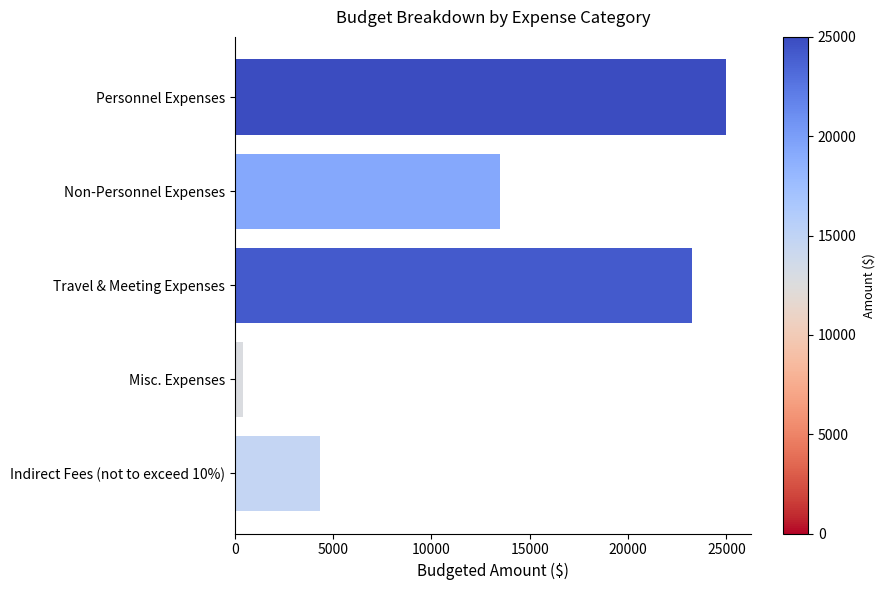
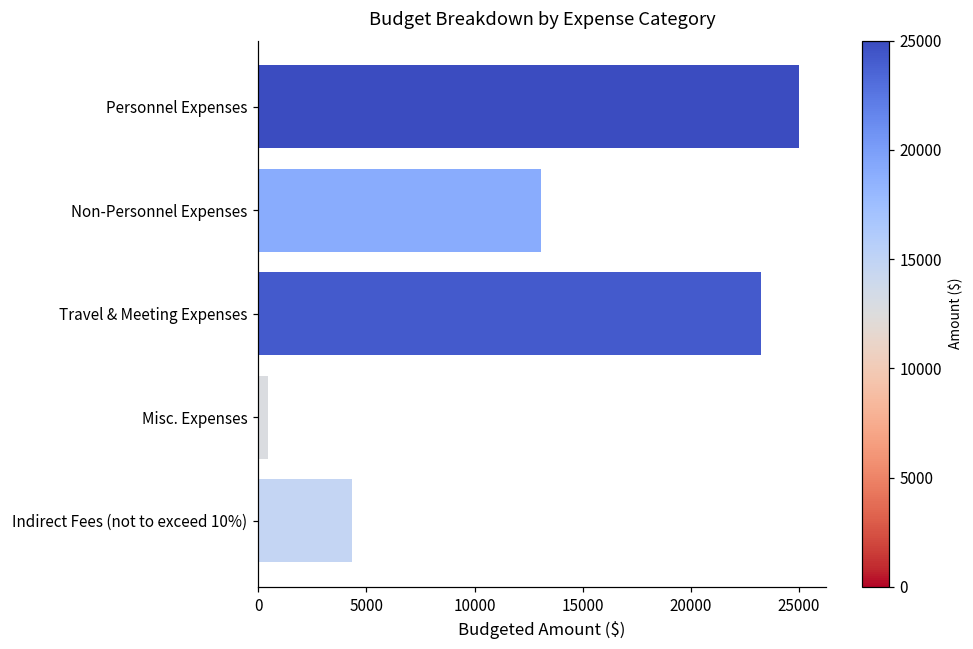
Non-Personnel Expenses: 13500 -> 13100
